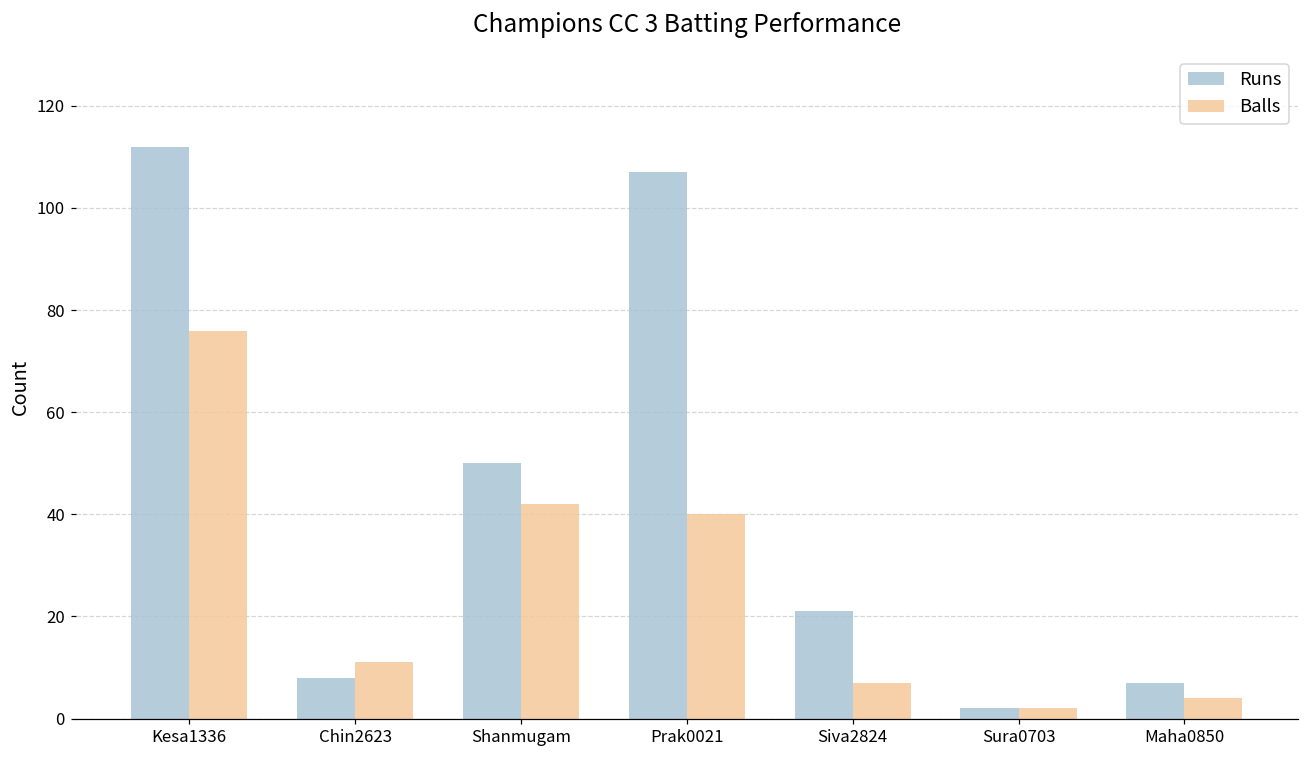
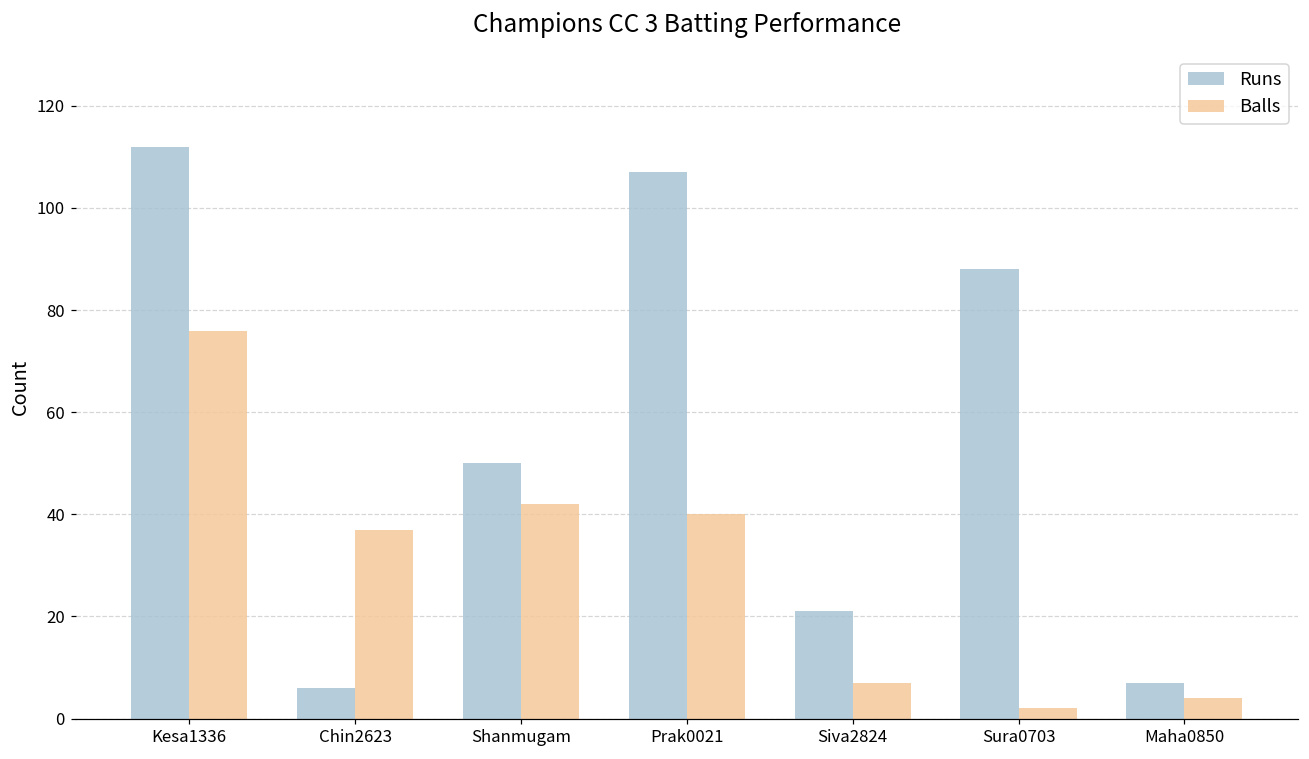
Runs, Chin2623: 8 -> 6
Balls, Chin2623: 11 -> 37
Runs, Sura0703: 2 -> 88
